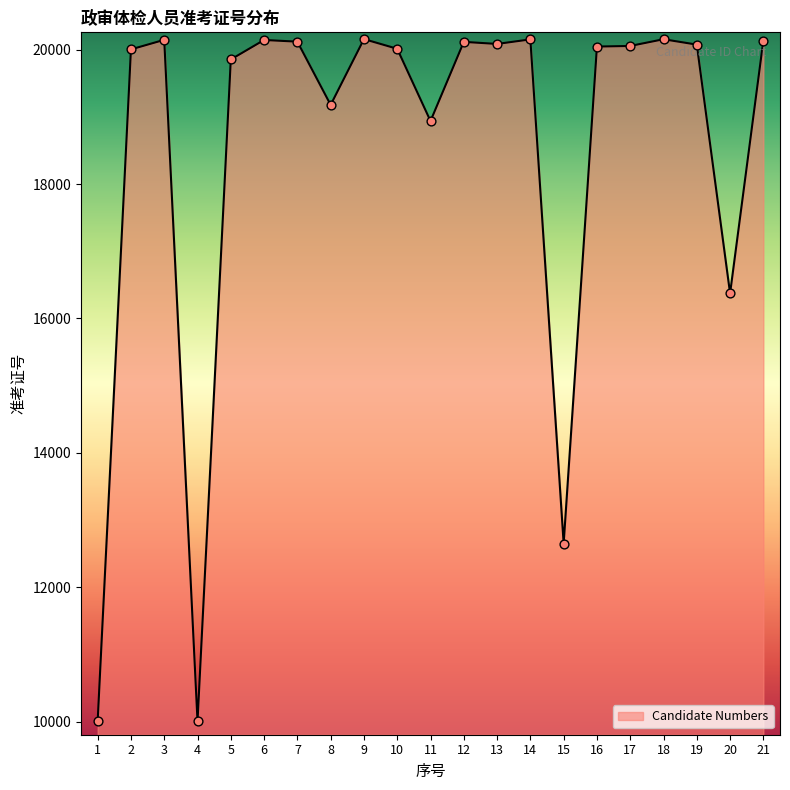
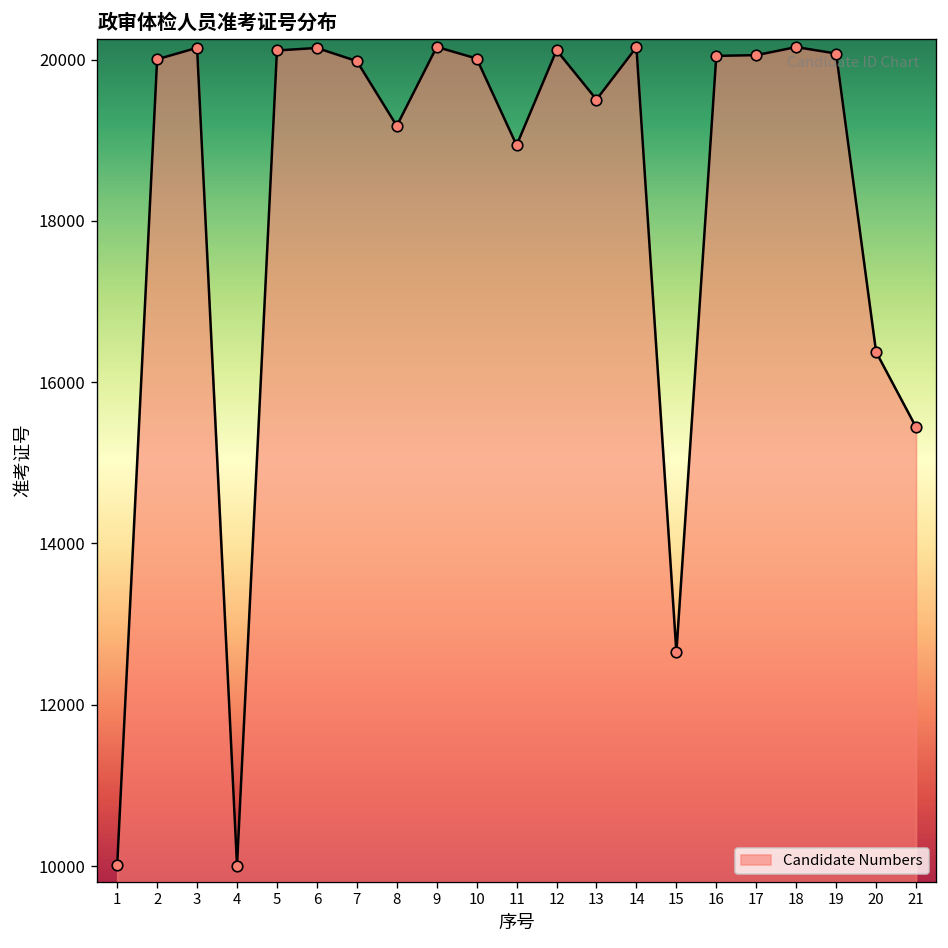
5: 19900 -> 20100
7: 20100 -> 20000
13: 20100 -> 19500
21: 20100 -> 15400
